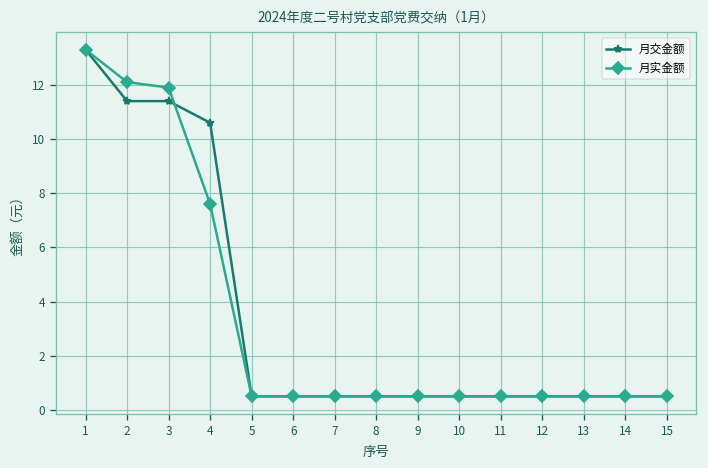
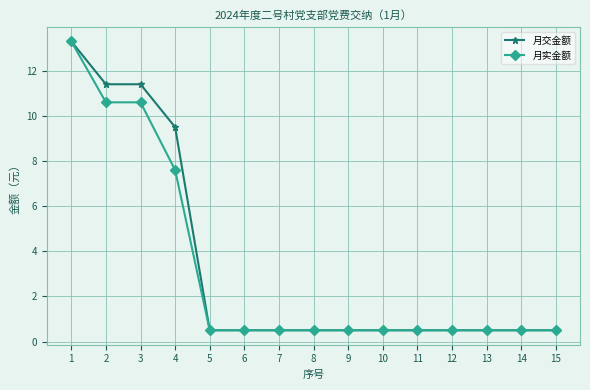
月实金额, 2: 12.1 -> 10.6
月实金额, 3: 11.9 -> 10.6
月交金额, 4: 10.6 -> 9.5
